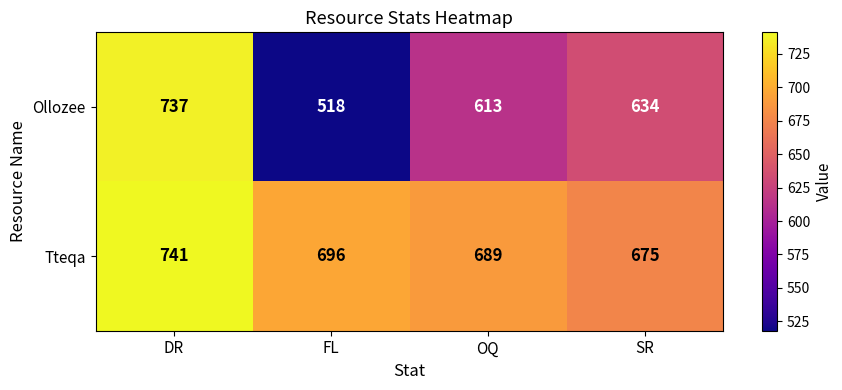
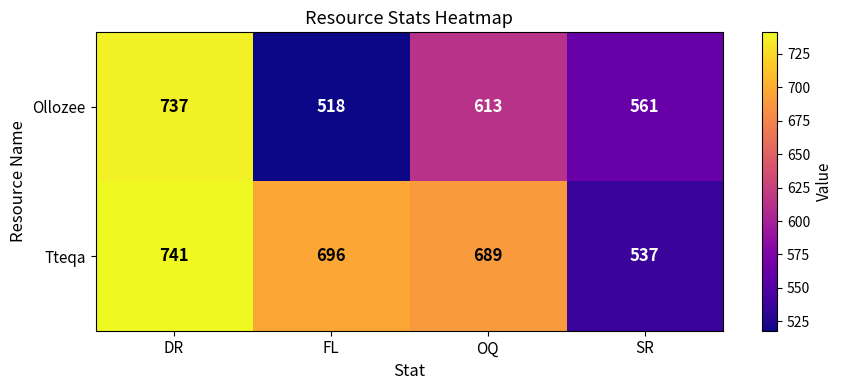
Ollozee, SR: 634 -> 561
Tteqa, SR: 675 -> 537
